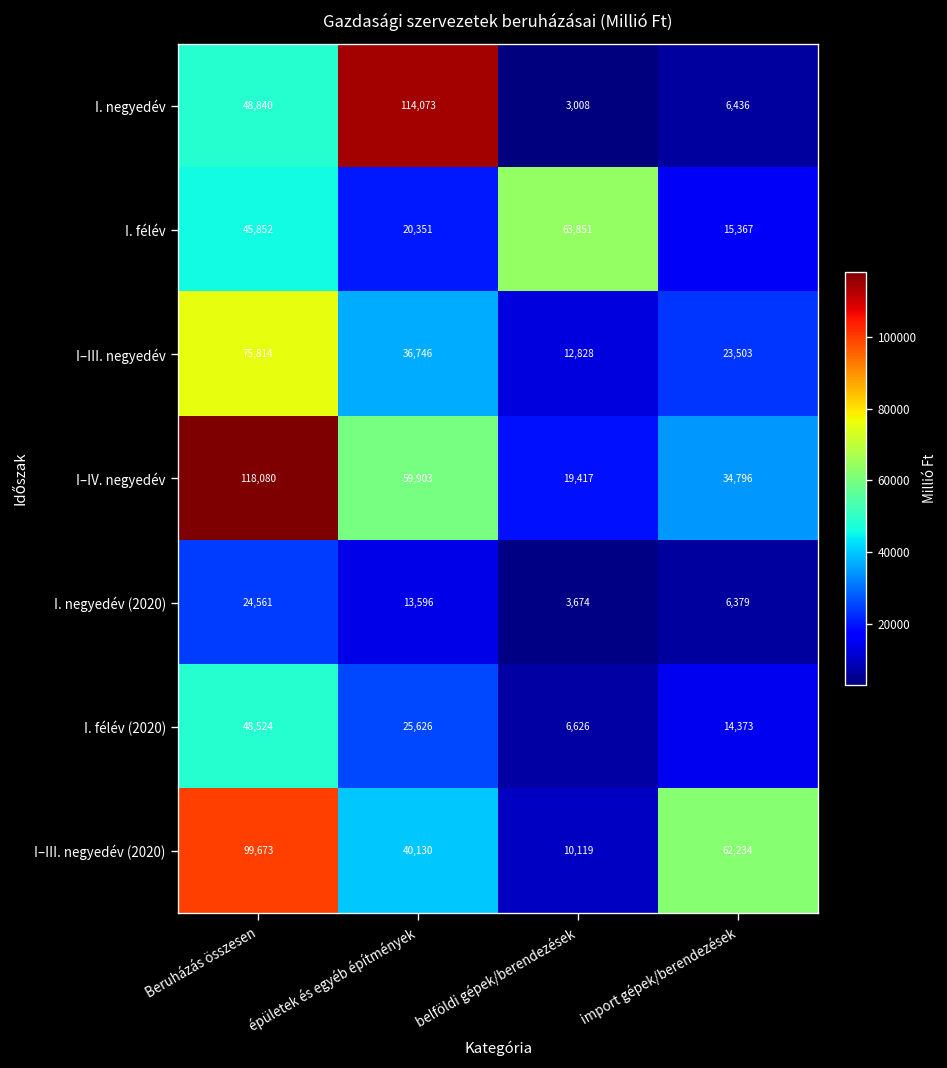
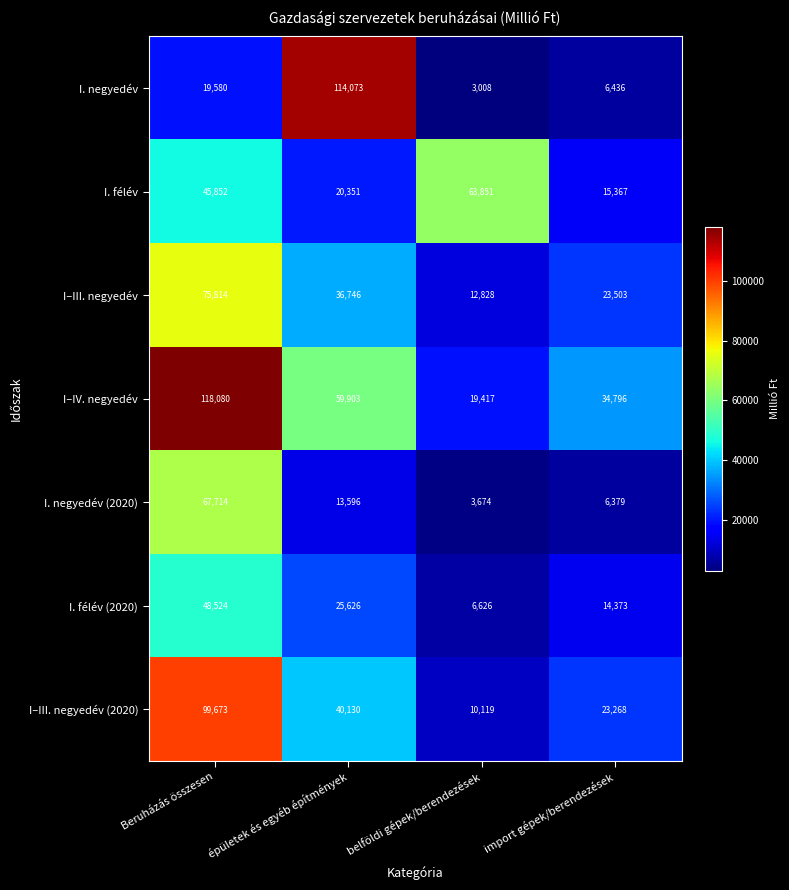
I. negyedév, Beruházás összesen: 48,840 -> 19,580
I. negyedév (2020), Beruházás összesen: 24,561 -> 67,714
I–III. negyedév (2020), import gépek/berendezések: 62,234 -> 23,268
